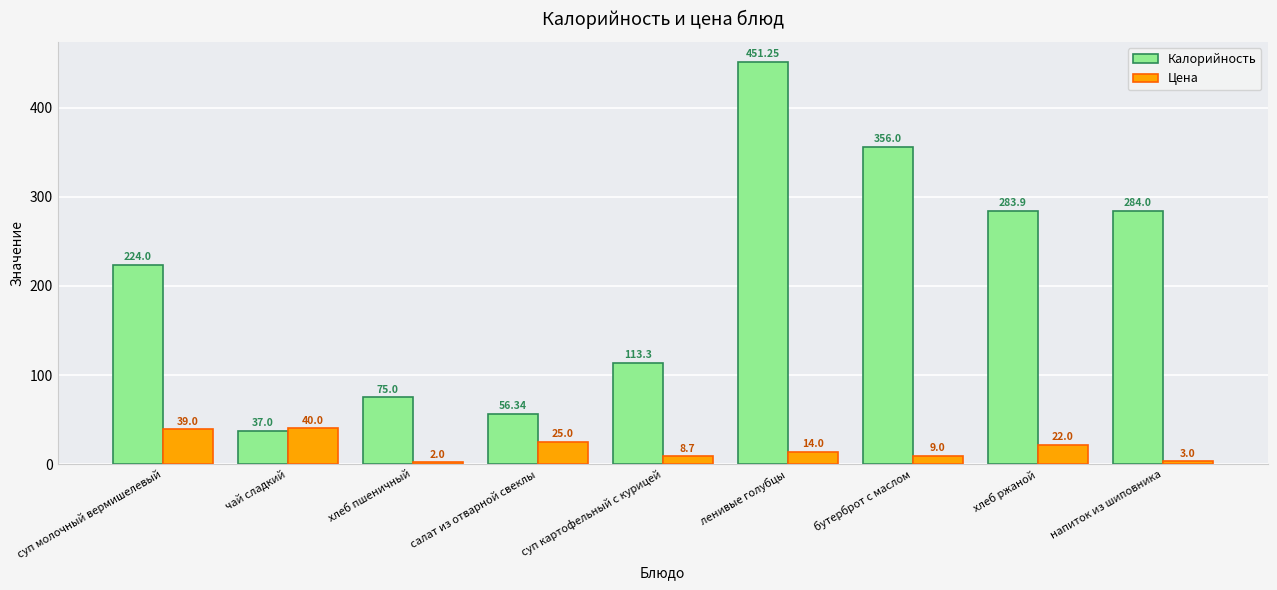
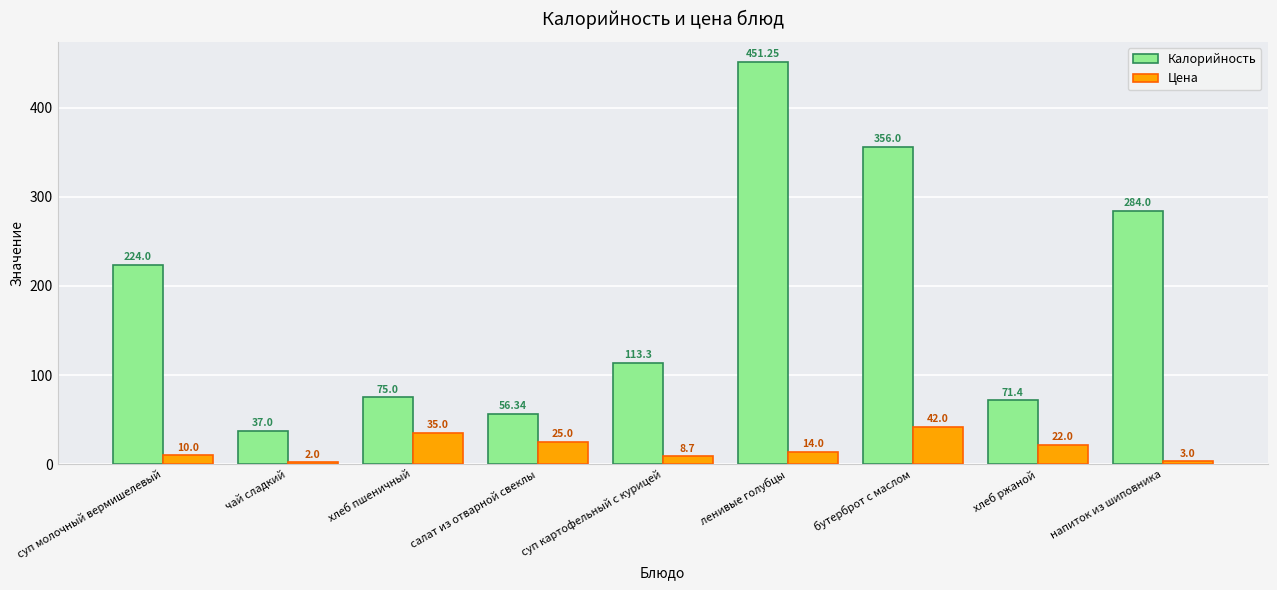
Цена, суп молочный вермишелевый: 39.0 -> 10.0
Цена, чай сладкий: 40.0 -> 2.0
Цена, хлеб пшеничный: 2.0 -> 35.0
Цена, бутерброт с маслом: 9.0 -> 42.0
Калорийность, хлеб ржаной: 283.9 -> 71.4
